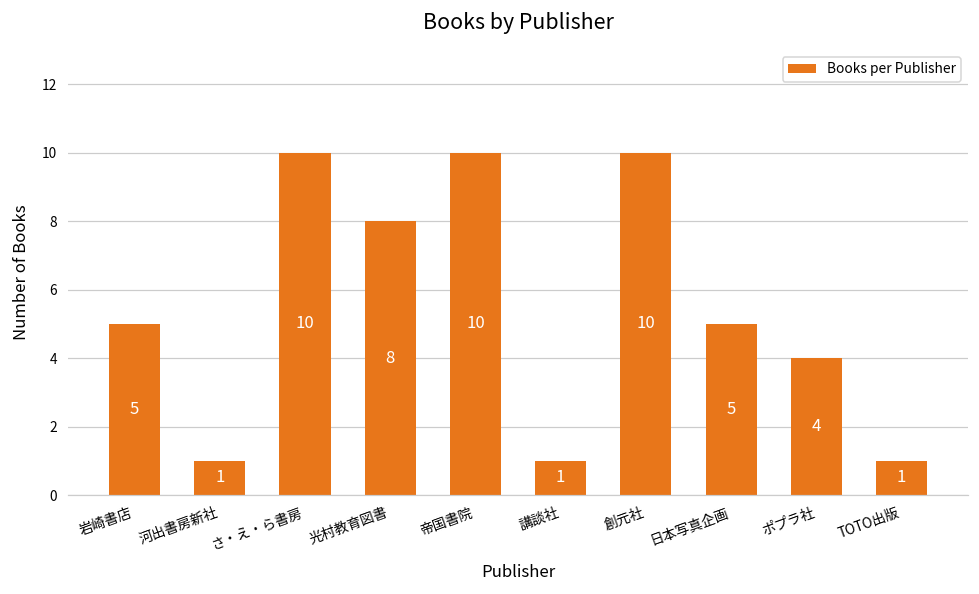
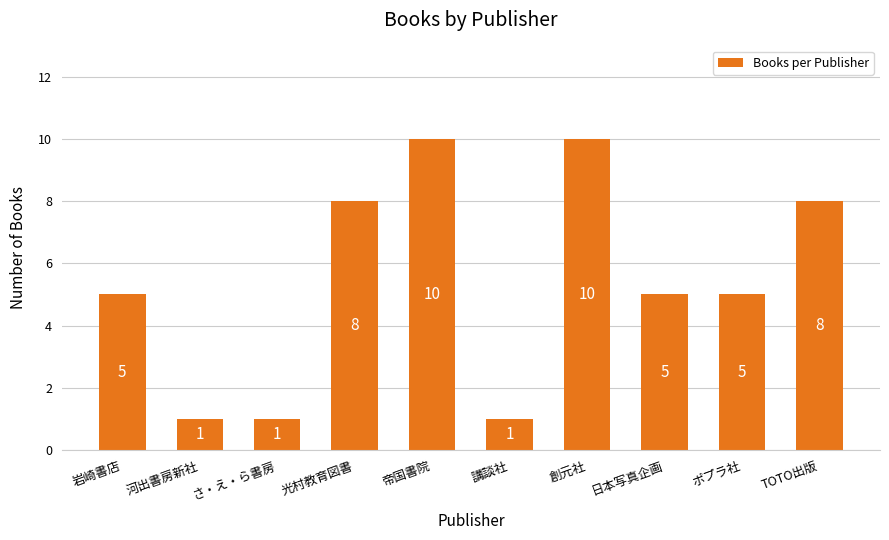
さ・え・ら書房: 10 -> 1
ポプラ社: 4 -> 5
TOTO出版: 1 -> 8
